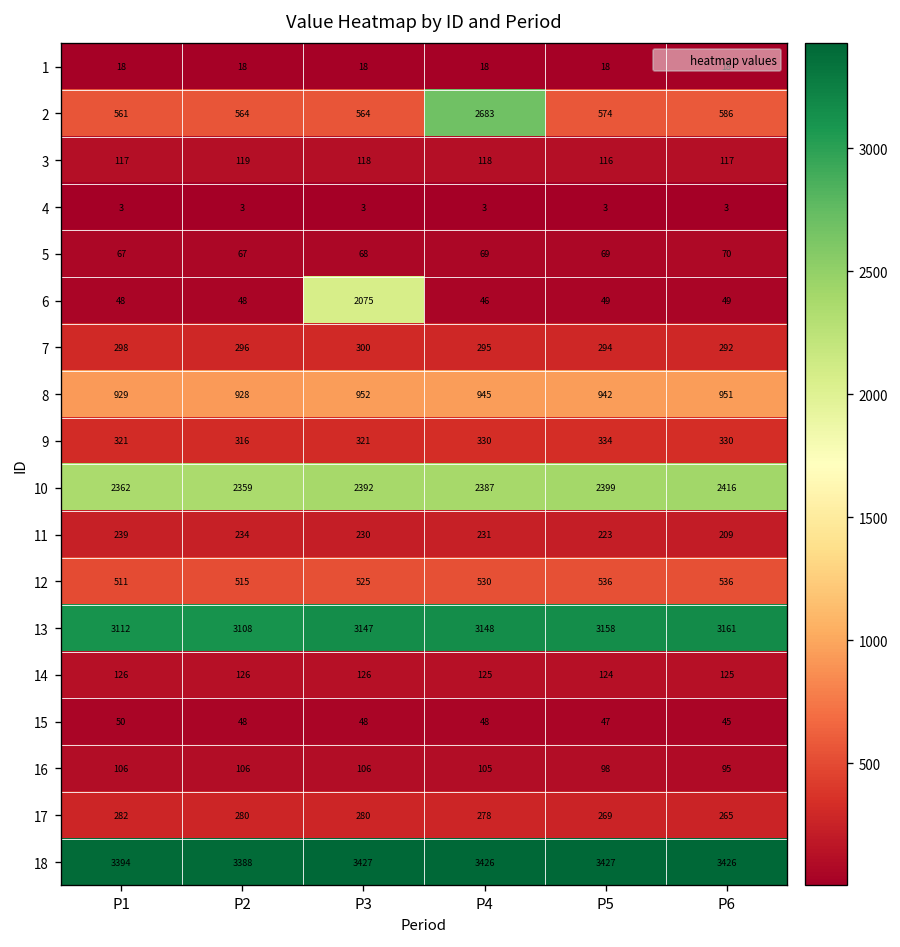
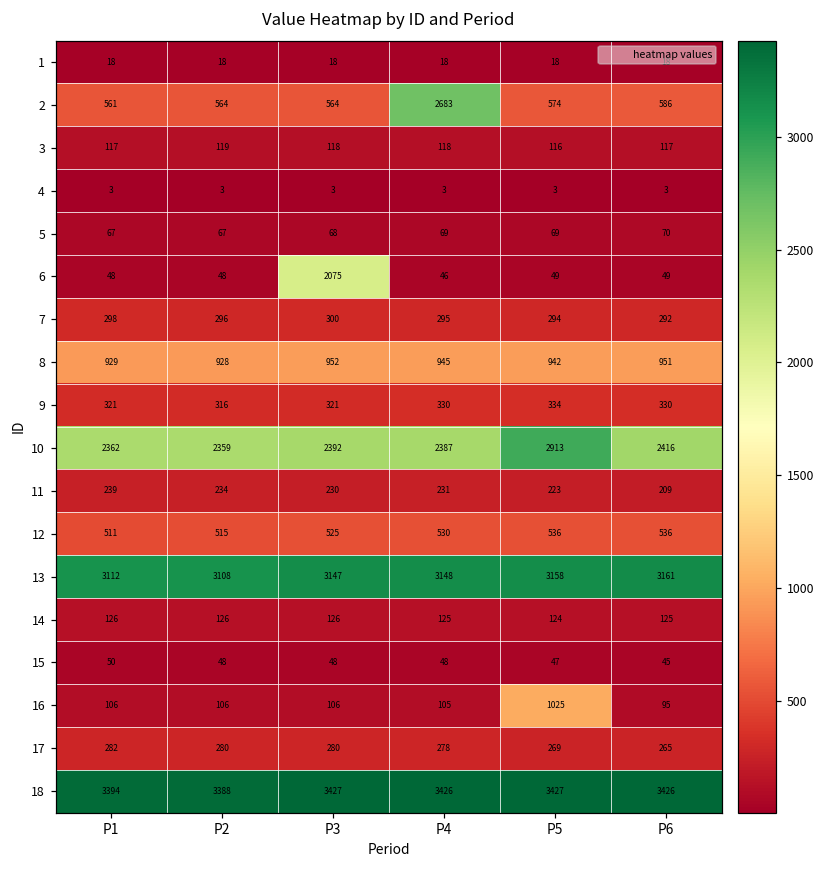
10, P5: 2399 -> 2913
16, P5: 98 -> 1025
